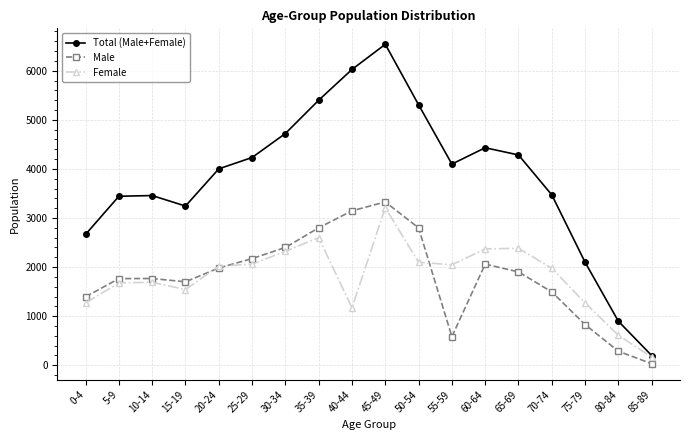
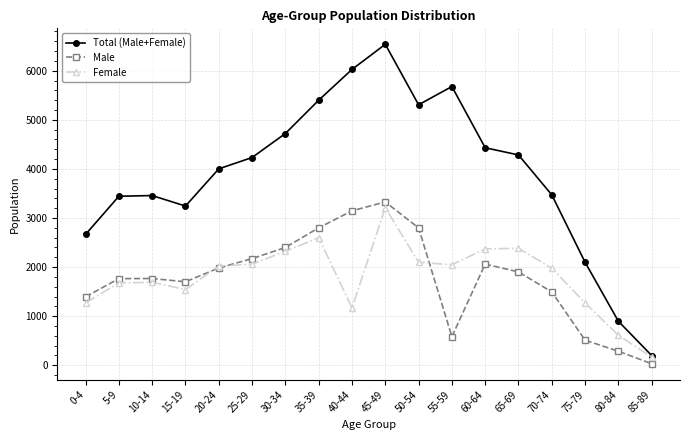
Total (Male+Female), 55-59: 4100 -> 5700
Male, 75-79: 800 -> 500
